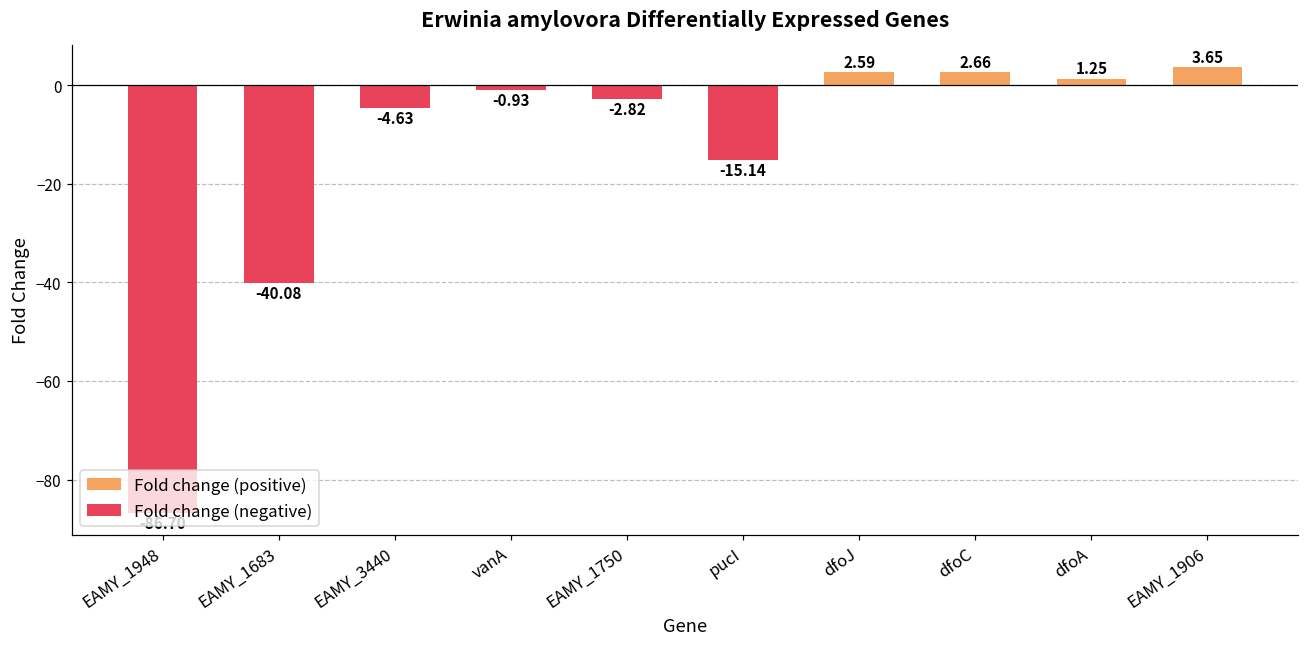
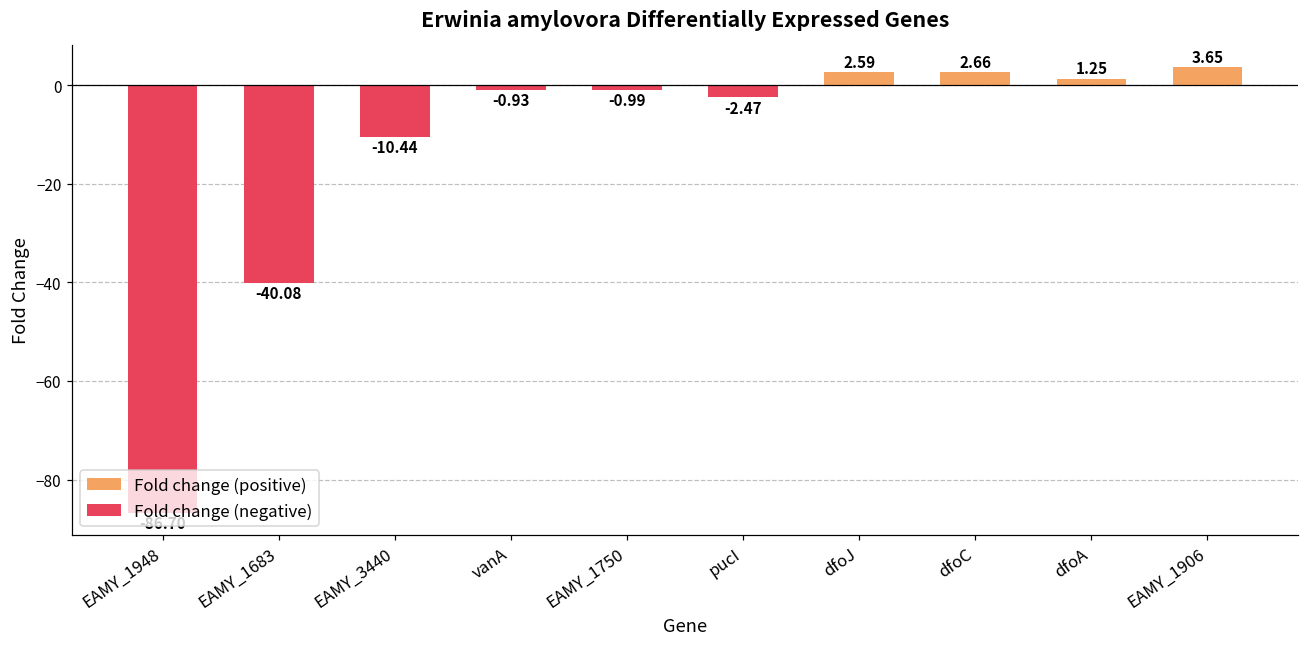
EAMY_3440: -4.63 -> -10.44
EAMY_1750: -2.82 -> -0.99
pucI: -15.14 -> -2.47
